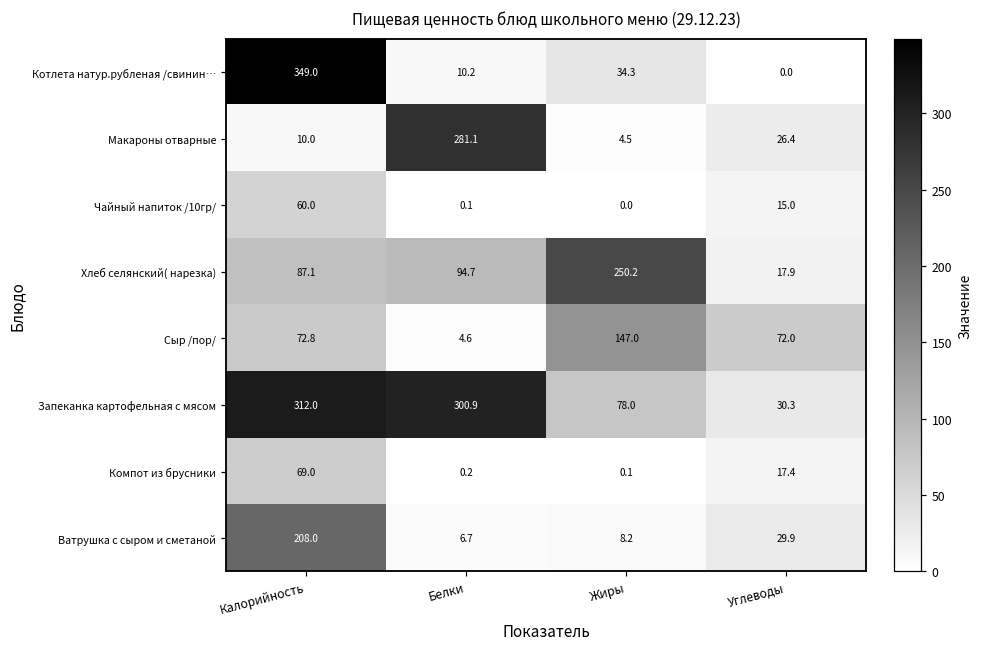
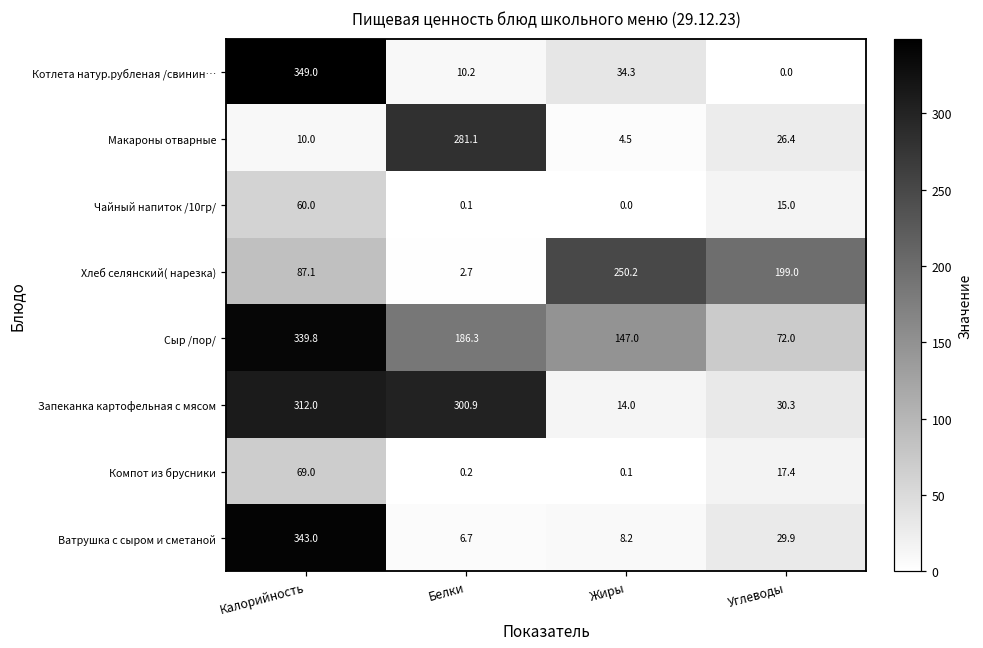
Хлеб селянский( нарезка), Белки: 94.7 -> 2.7
Хлеб селянский( нарезка), Углеводы: 17.9 -> 199.0
Сыр /пор/, Калорийность: 72.8 -> 339.8
Сыр /пор/, Белки: 4.6 -> 186.3
Запеканка картофельная с мясом, Жиры: 78.0 -> 14.0
Ватрушка с сыром и сметаной, Калорийность: 208.0 -> 343.0
